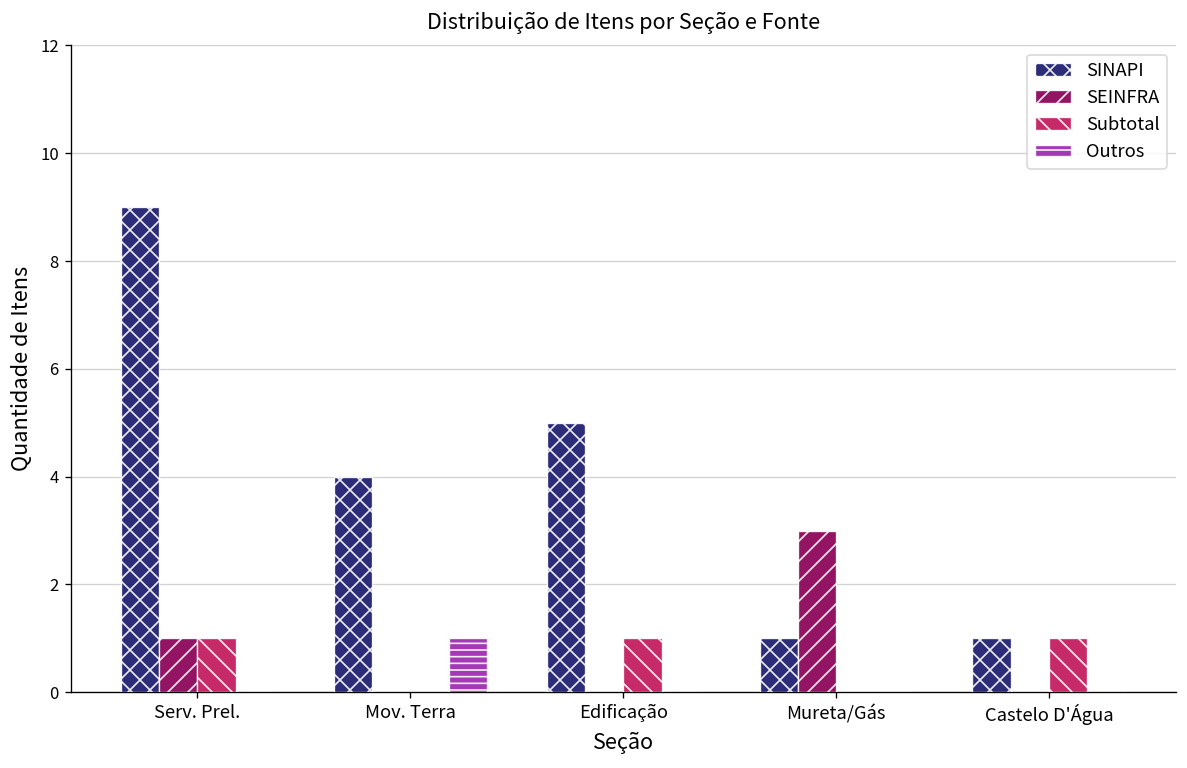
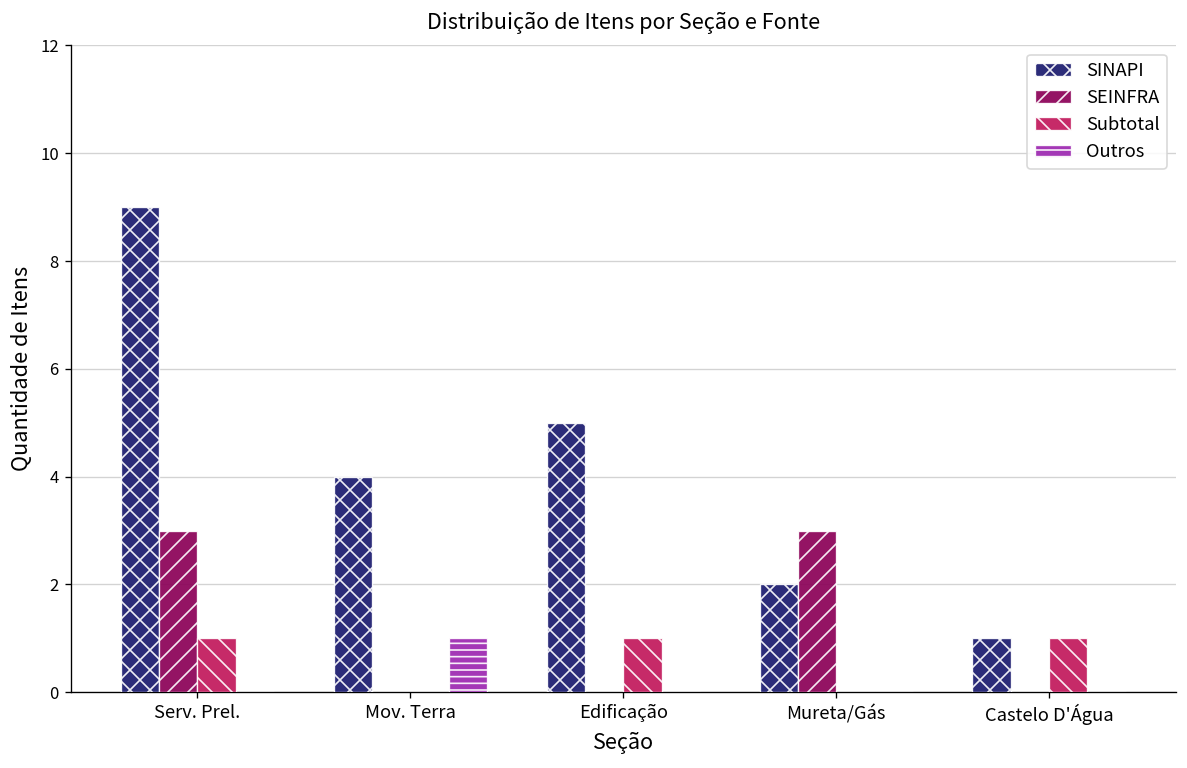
SEINFRA, Serv. Prel.: 1 -> 3
SINAPI, Mureta/Gás: 1 -> 2
